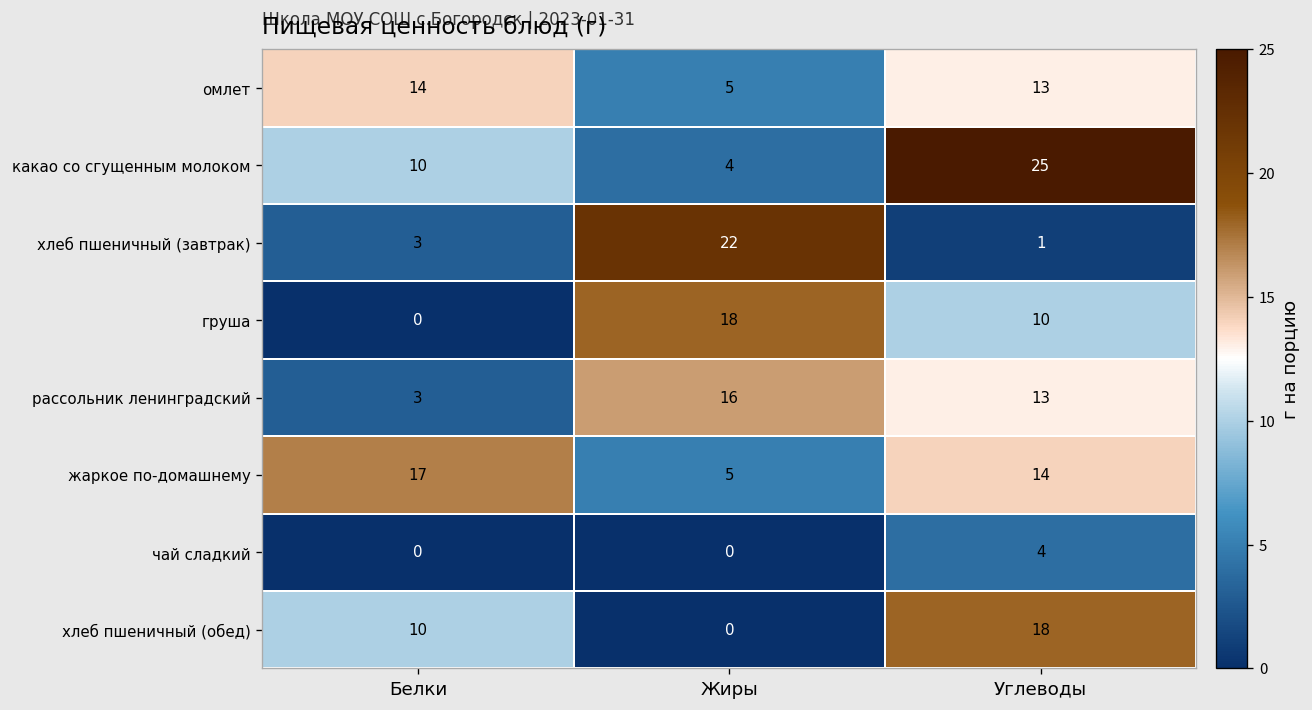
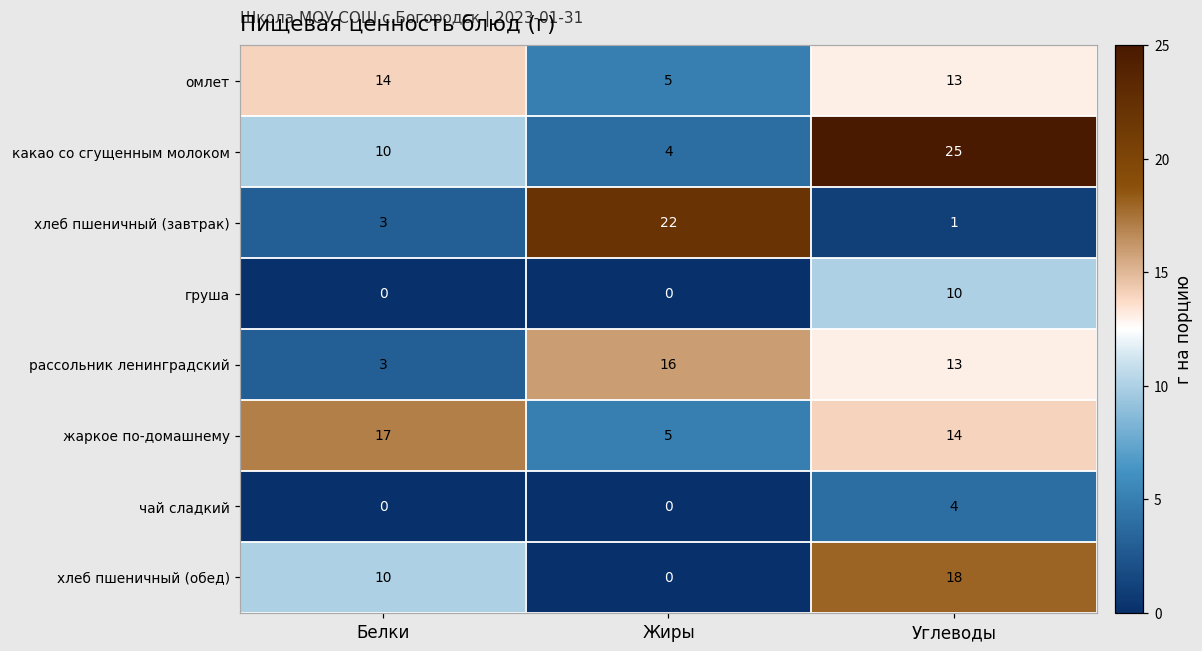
груша, Жиры: 18 -> 0
